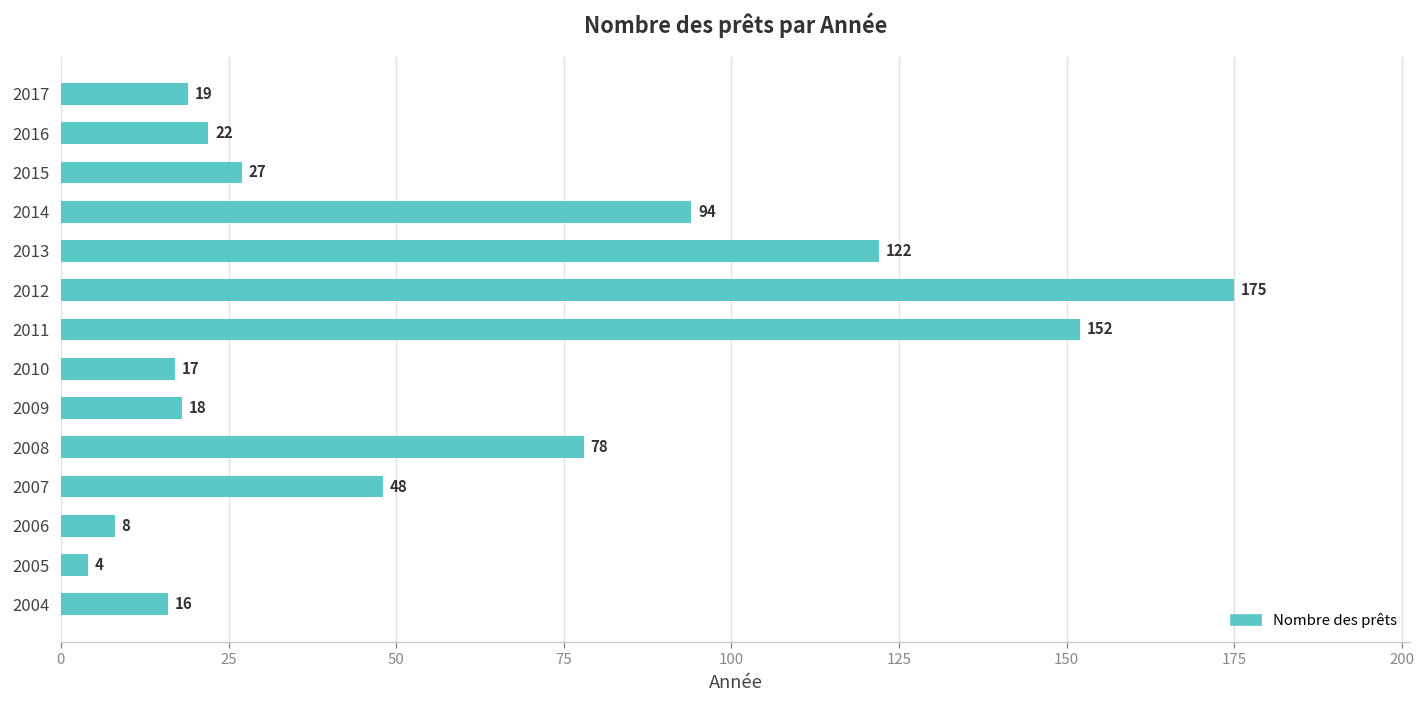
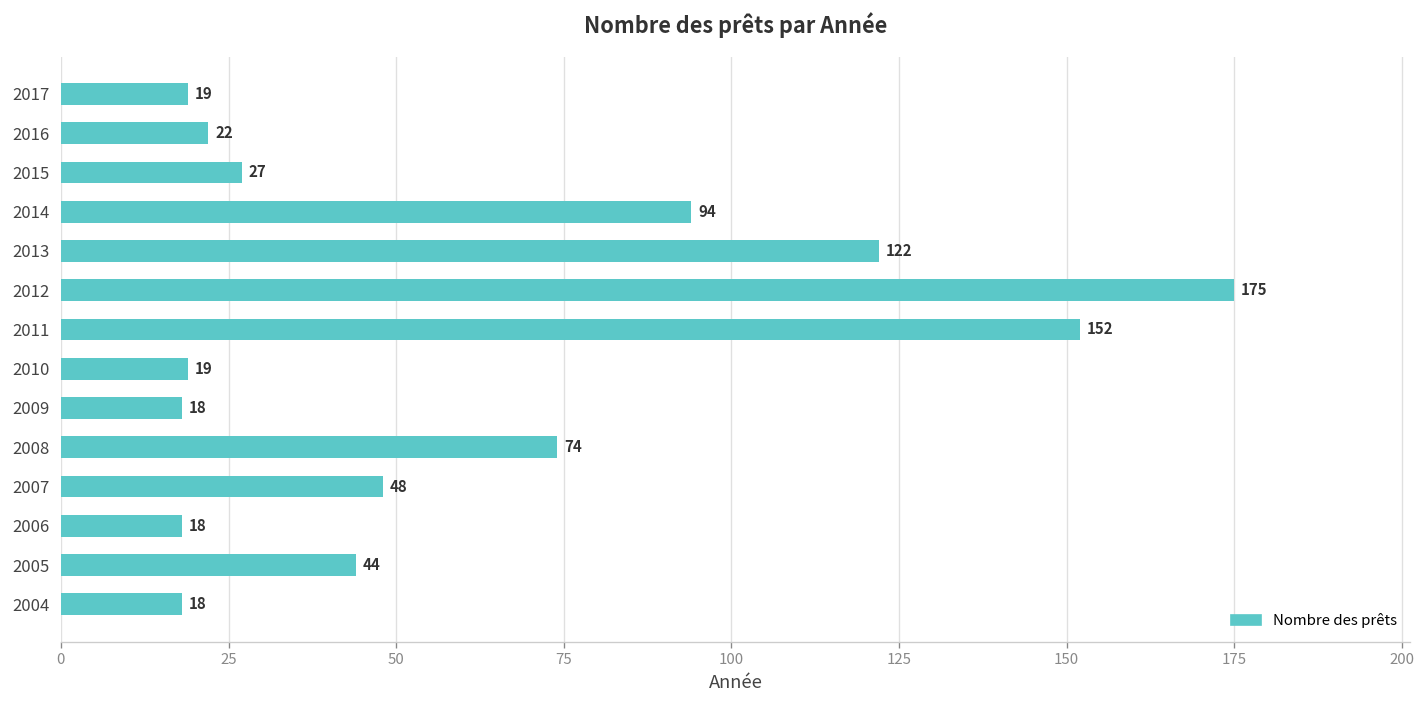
2010: 17 -> 19
2008: 78 -> 74
2006: 8 -> 18
2005: 4 -> 44
2004: 16 -> 18
